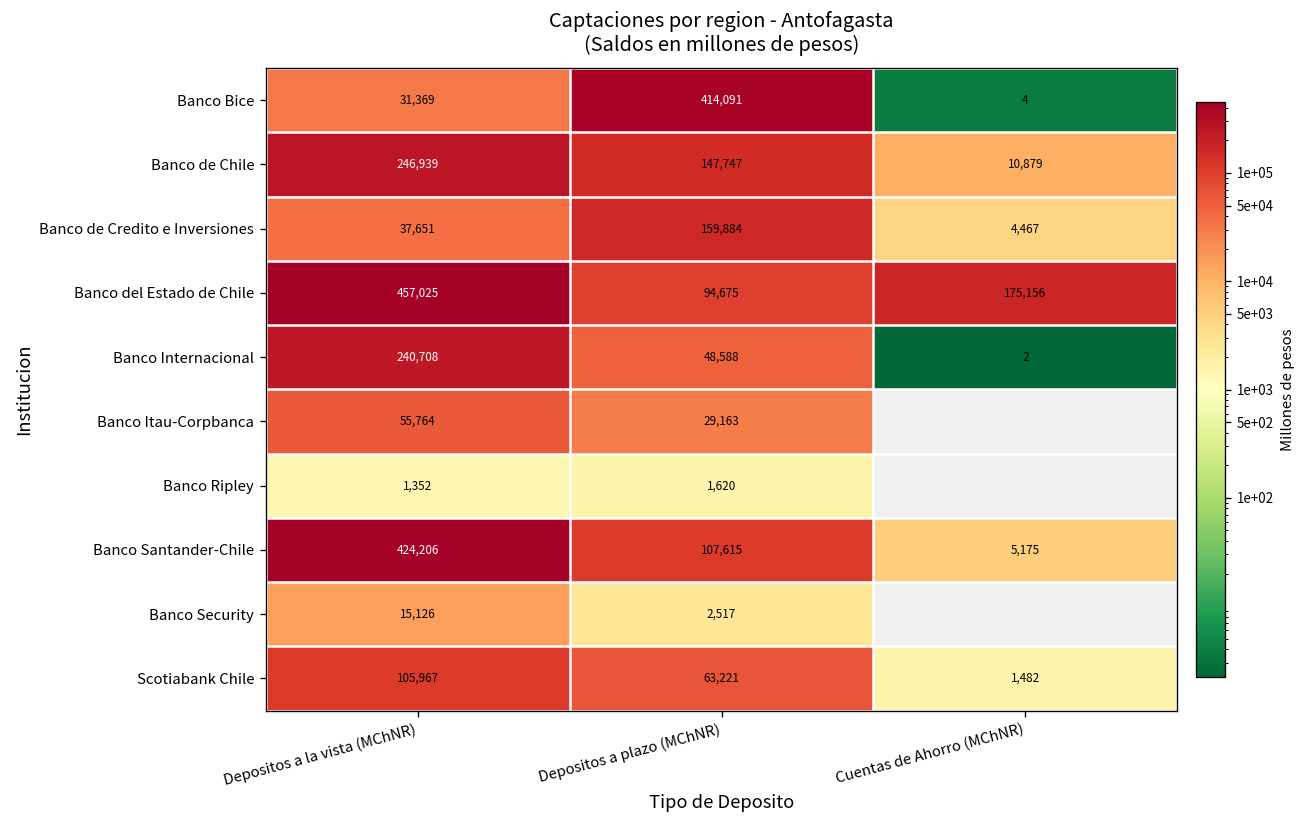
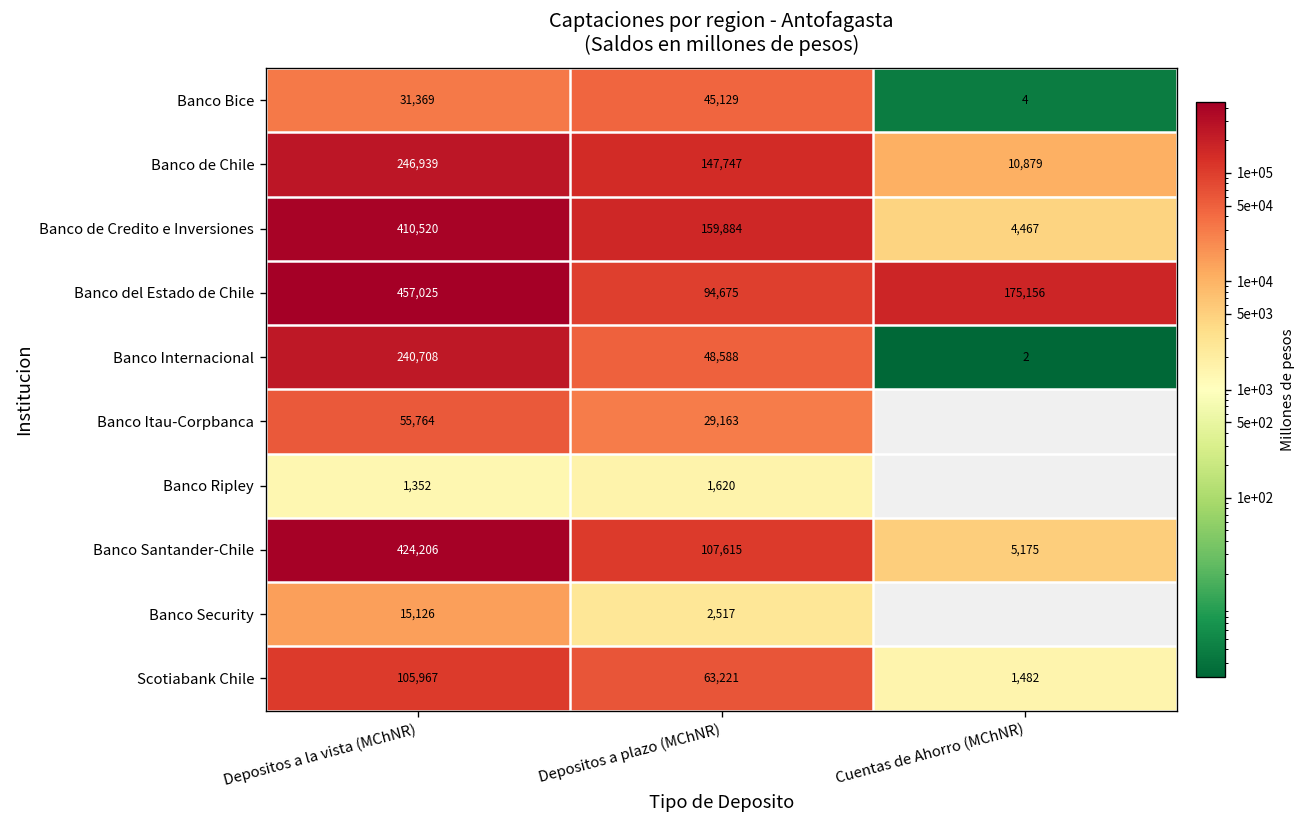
Banco Bice, Depositos a plazo (MChNR): 414,091 -> 45,129
Banco de Credito e Inversiones, Depositos a la vista (MChNR): 37,651 -> 410,520
